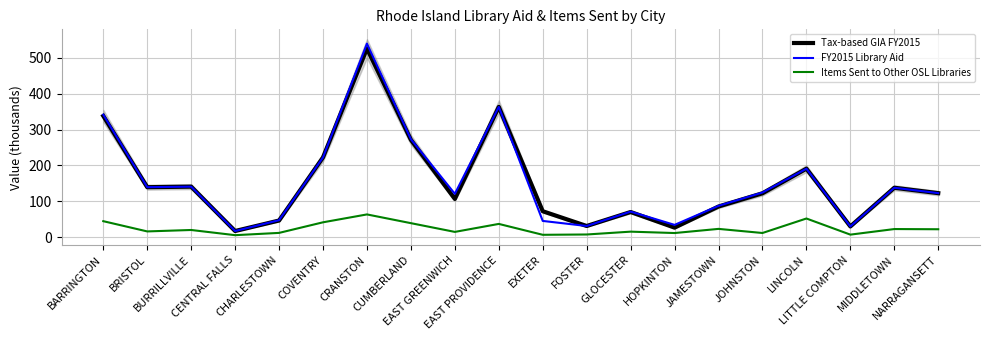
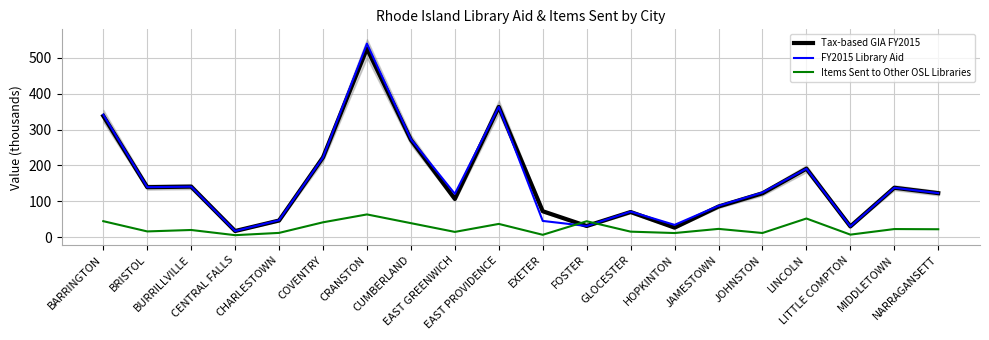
Items Sent to Other OSL Libraries, FOSTER: 10 -> 40
